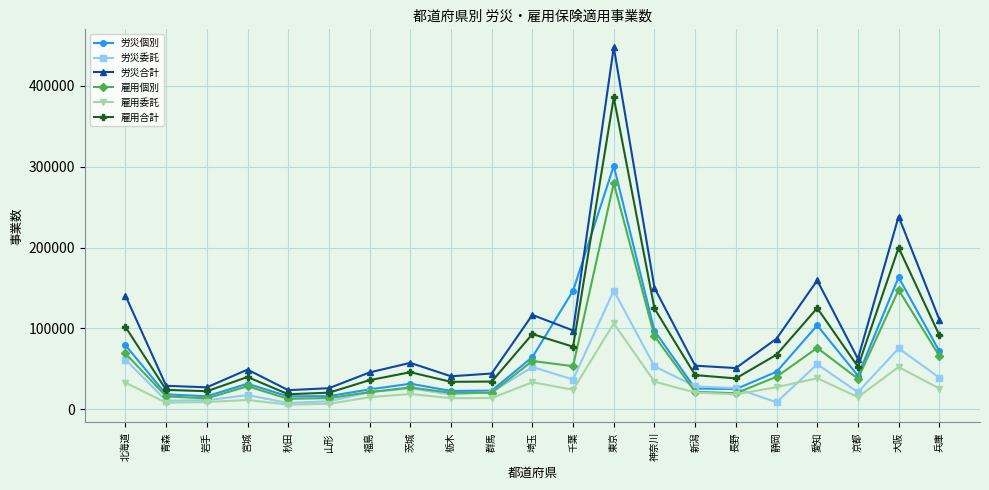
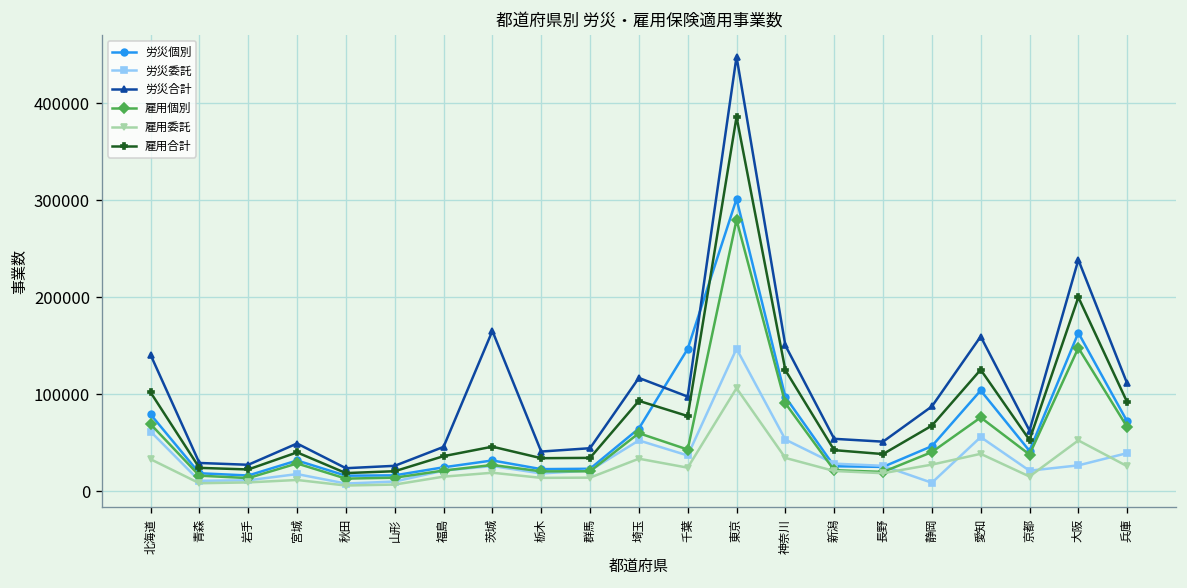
労災合計, 茨城: 60000 -> 170000
雇用個別, 千葉: 50000 -> 40000
労災委託, 大阪: 80000 -> 30000
